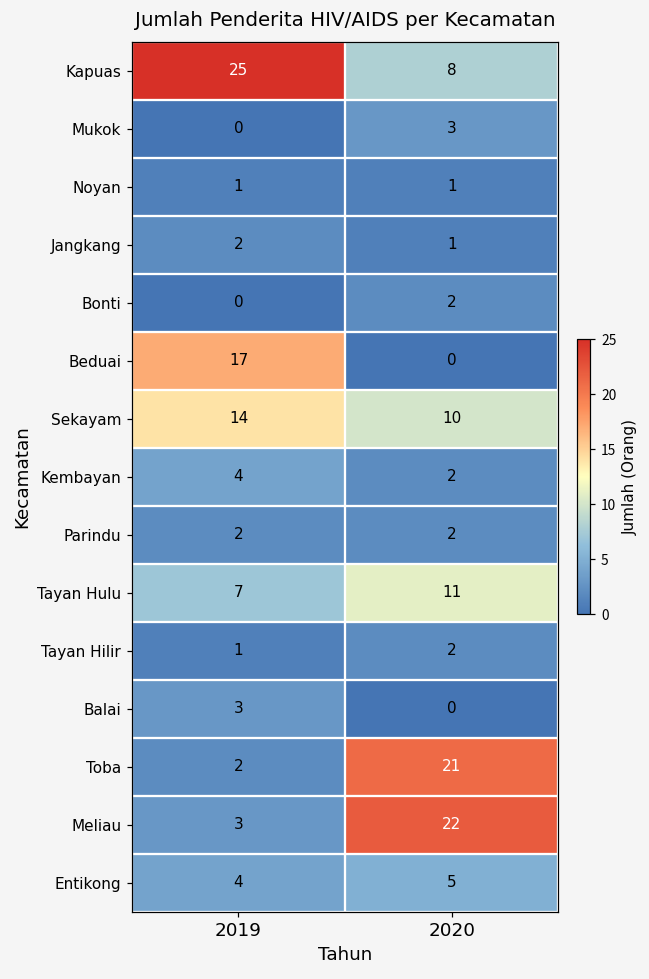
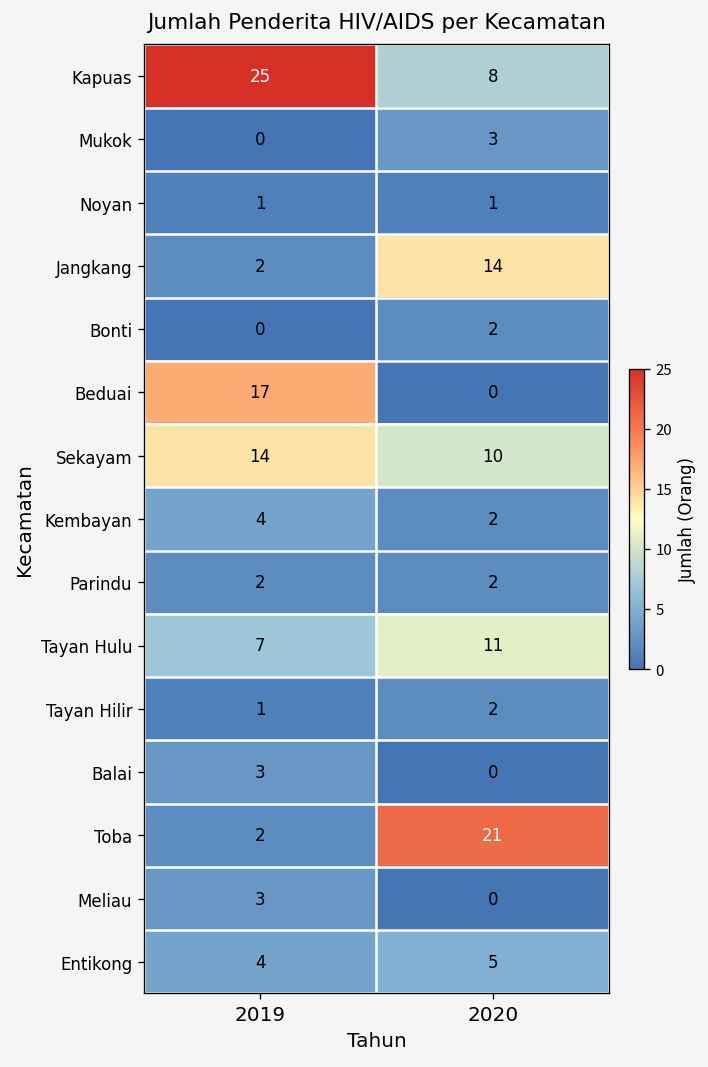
Jangkang, 2020: 1 -> 14
Meliau, 2020: 22 -> 0
